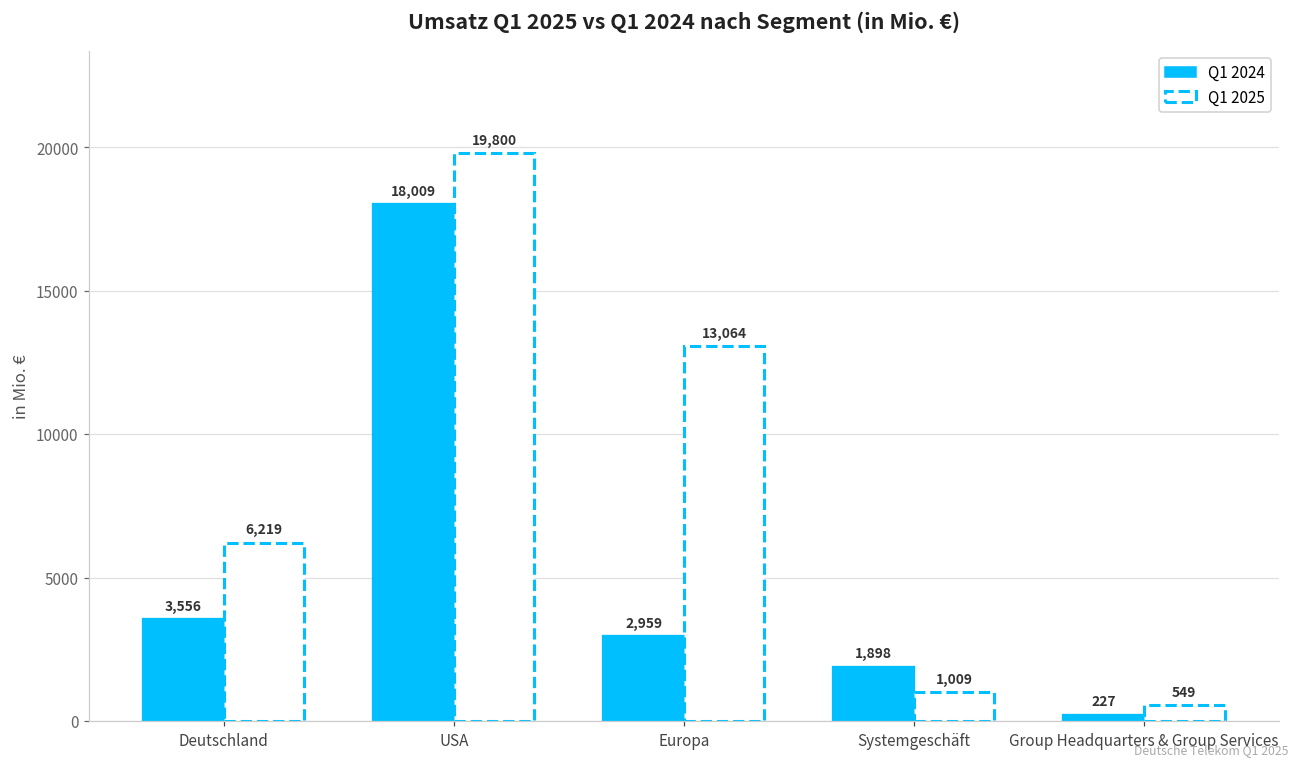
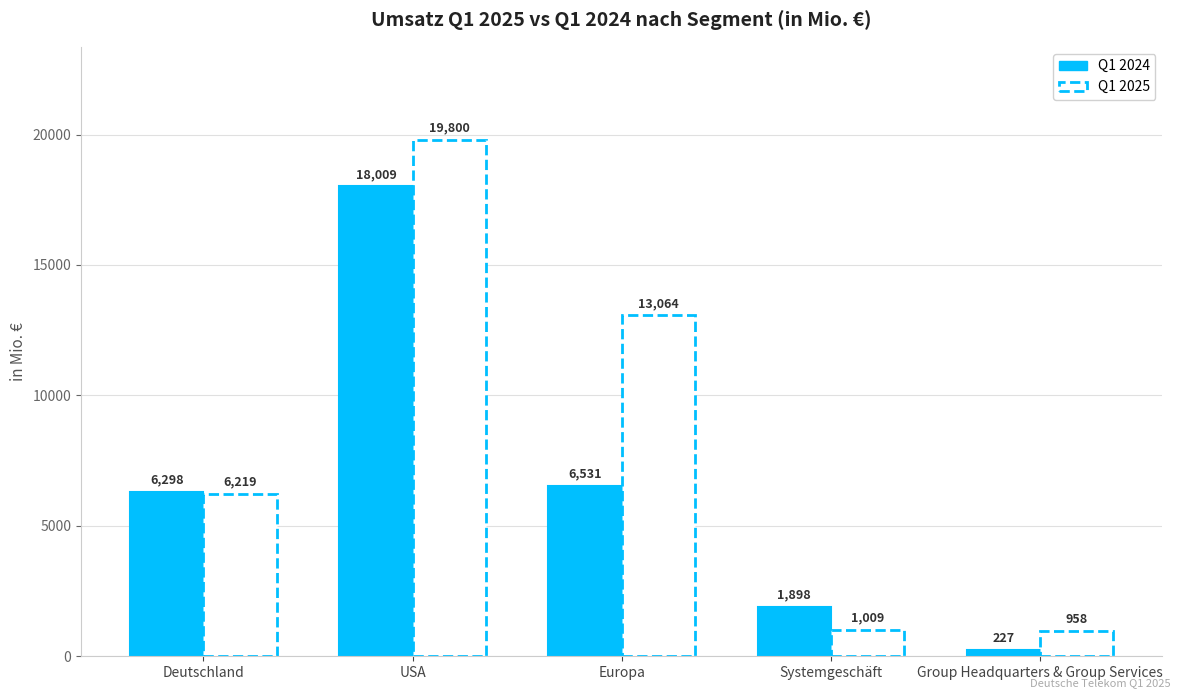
Q1 2024, Deutschland: 3,556 -> 6,298
Q1 2024, Europa: 2,959 -> 6,531
Q1 2025, Group Headquarters & Group Services: 549 -> 958
